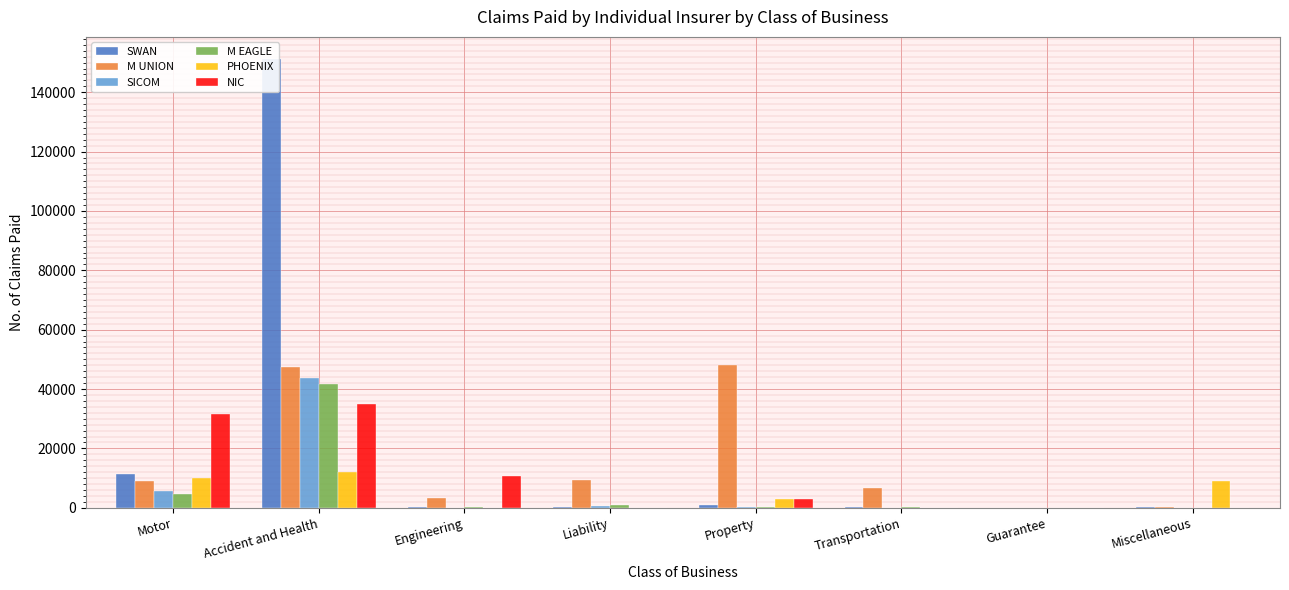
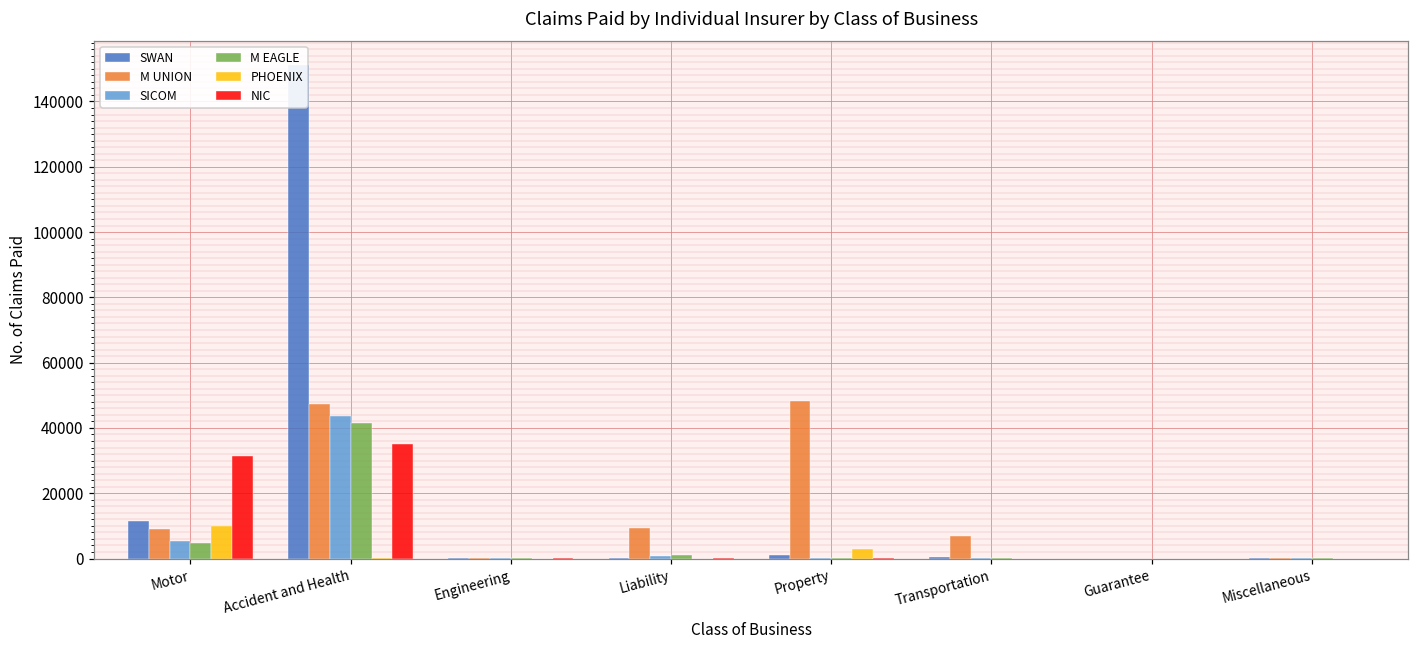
PHOENIX, Accident and Health: 12000 -> 0
M UNION, Engineering: 3000 -> 0
NIC, Engineering: 11000 -> 0
NIC, Property: 3000 -> 0
PHOENIX, Miscellaneous: 9000 -> 0
